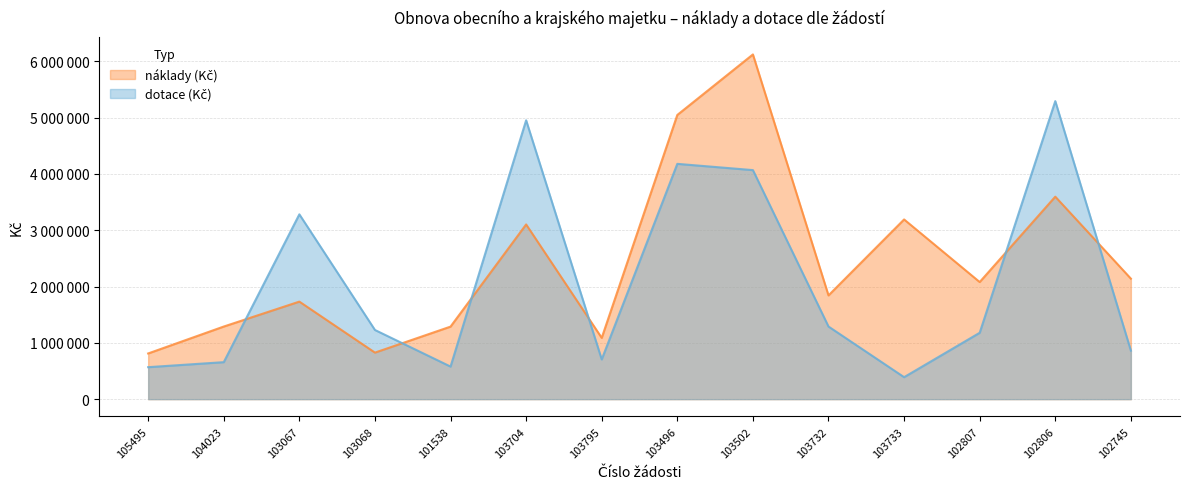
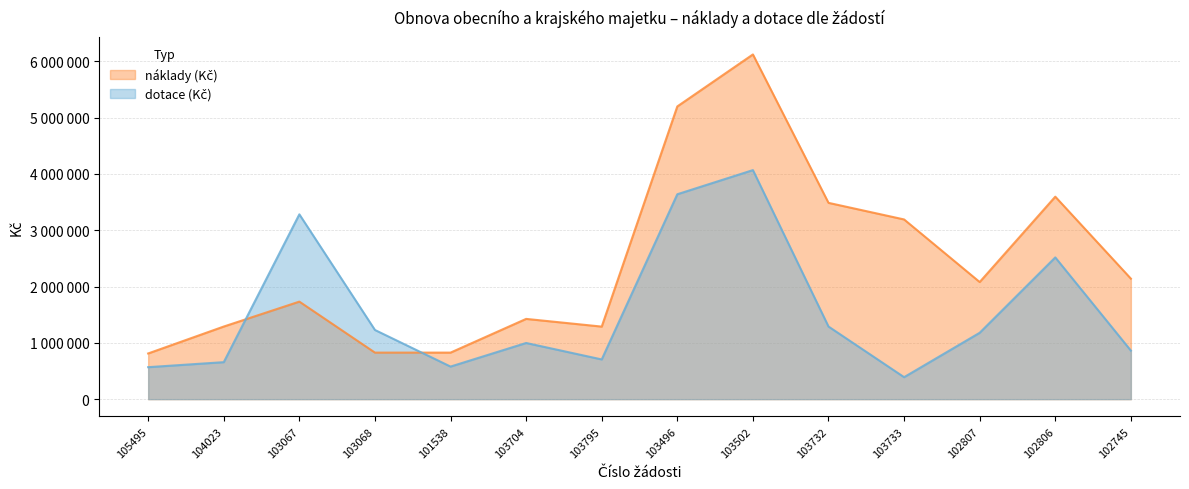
náklady (Kč), 101538: 1300000 -> 800000
náklady (Kč), 103704: 3100000 -> 1400000
dotace (Kč), 103704: 5000000 -> 1000000
náklady (Kč), 103795: 1100000 -> 1300000
náklady (Kč), 103496: 5000000 -> 5200000
dotace (Kč), 103496: 4200000 -> 3600000
náklady (Kč), 103732: 1800000 -> 3500000
dotace (Kč), 102806: 5300000 -> 2500000
